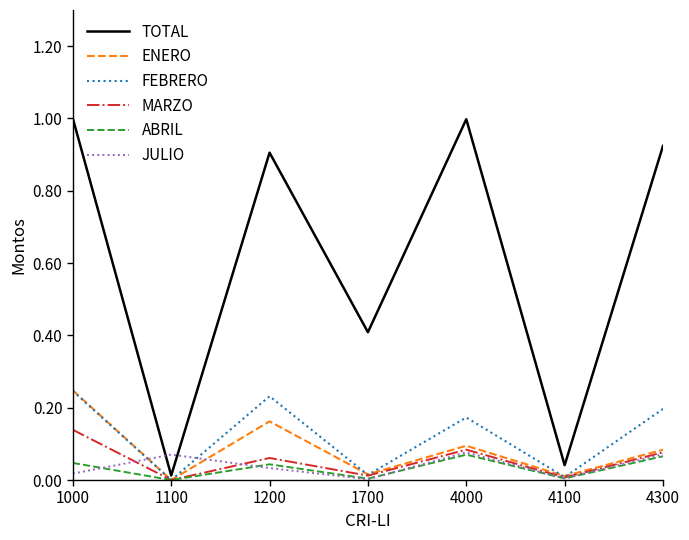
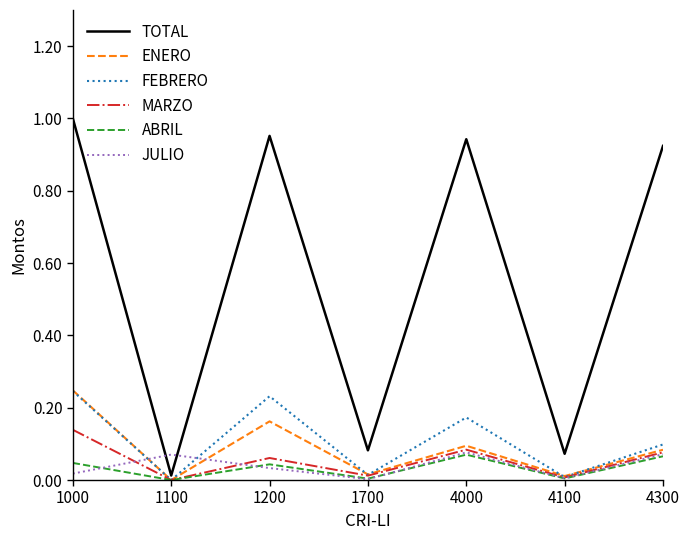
TOTAL, 1200: 0.91 -> 0.95
TOTAL, 1700: 0.41 -> 0.08
TOTAL, 4000: 1.00 -> 0.94
TOTAL, 4100: 0.04 -> 0.07
FEBRERO, 4300: 0.20 -> 0.10
